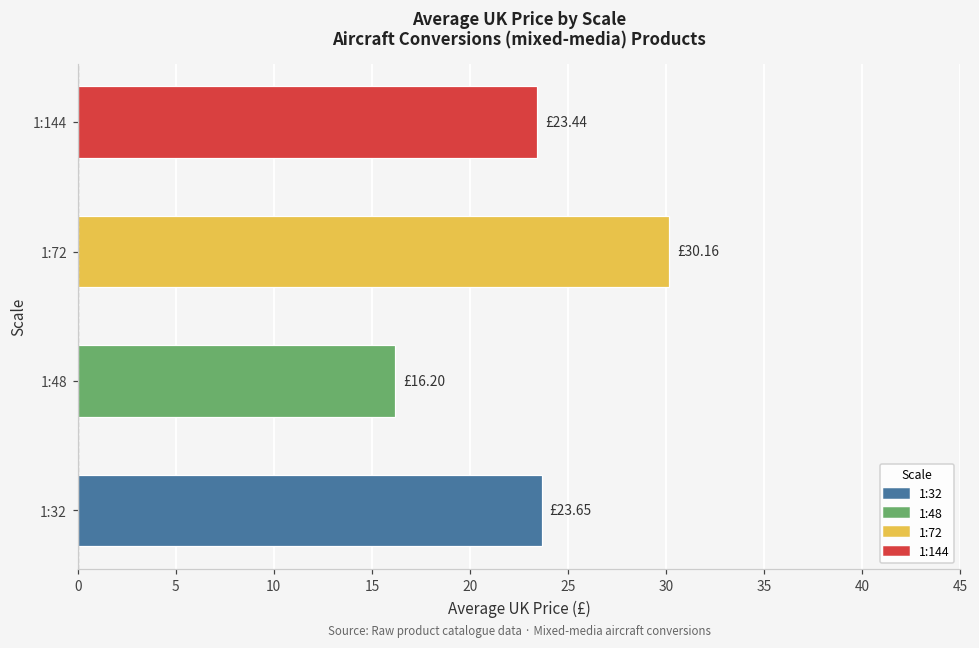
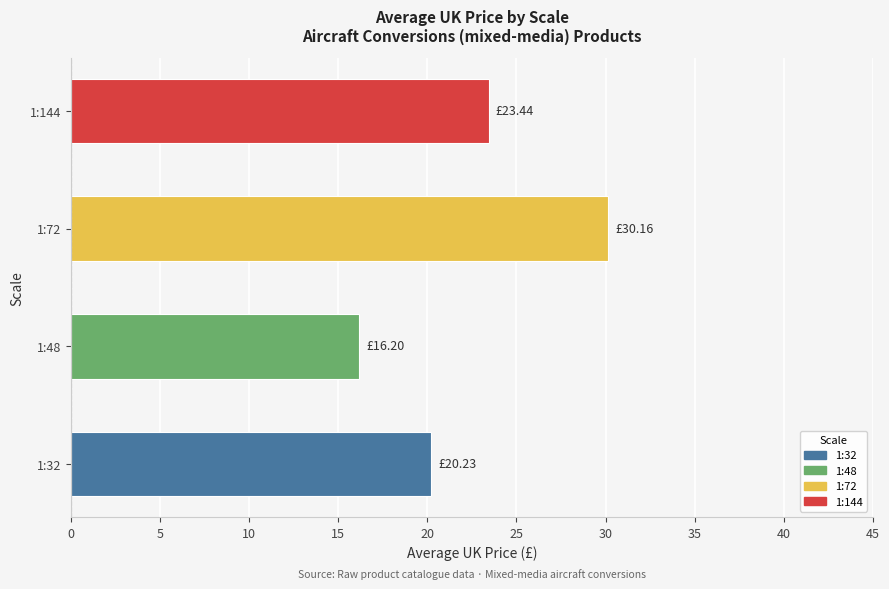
1:32: £23.65 -> £20.23
